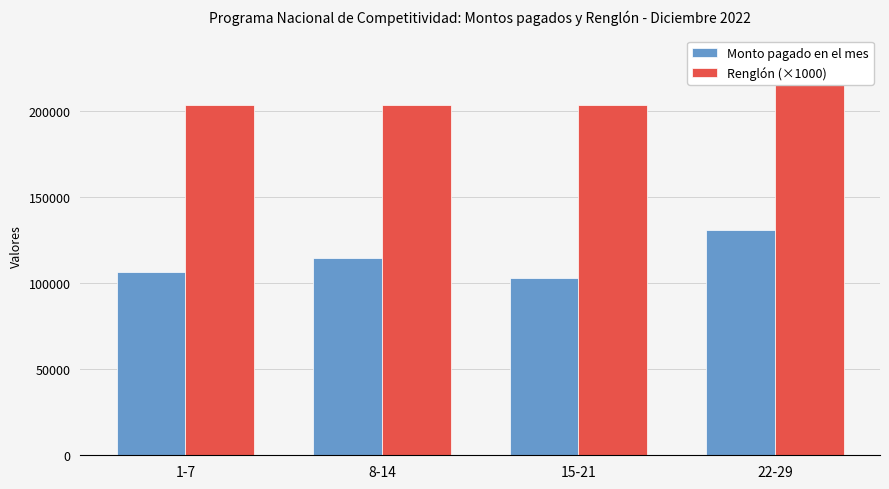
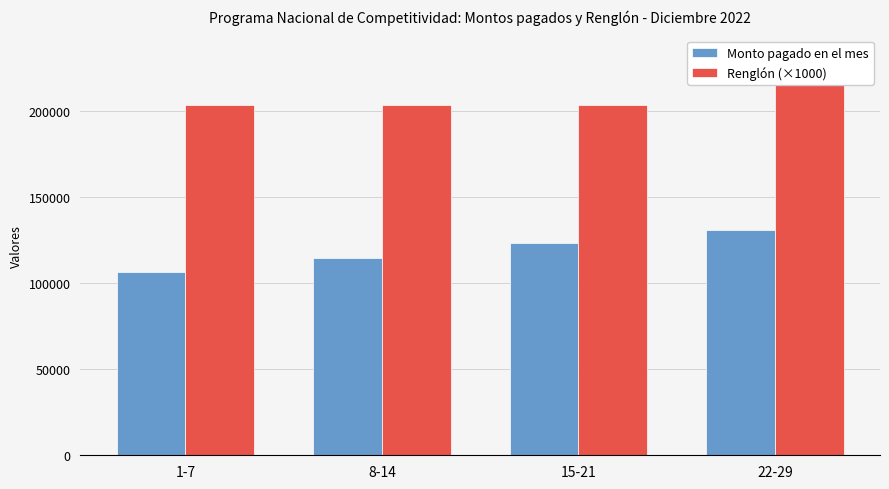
Monto pagado en el mes, 15-21: 103000 -> 123000
